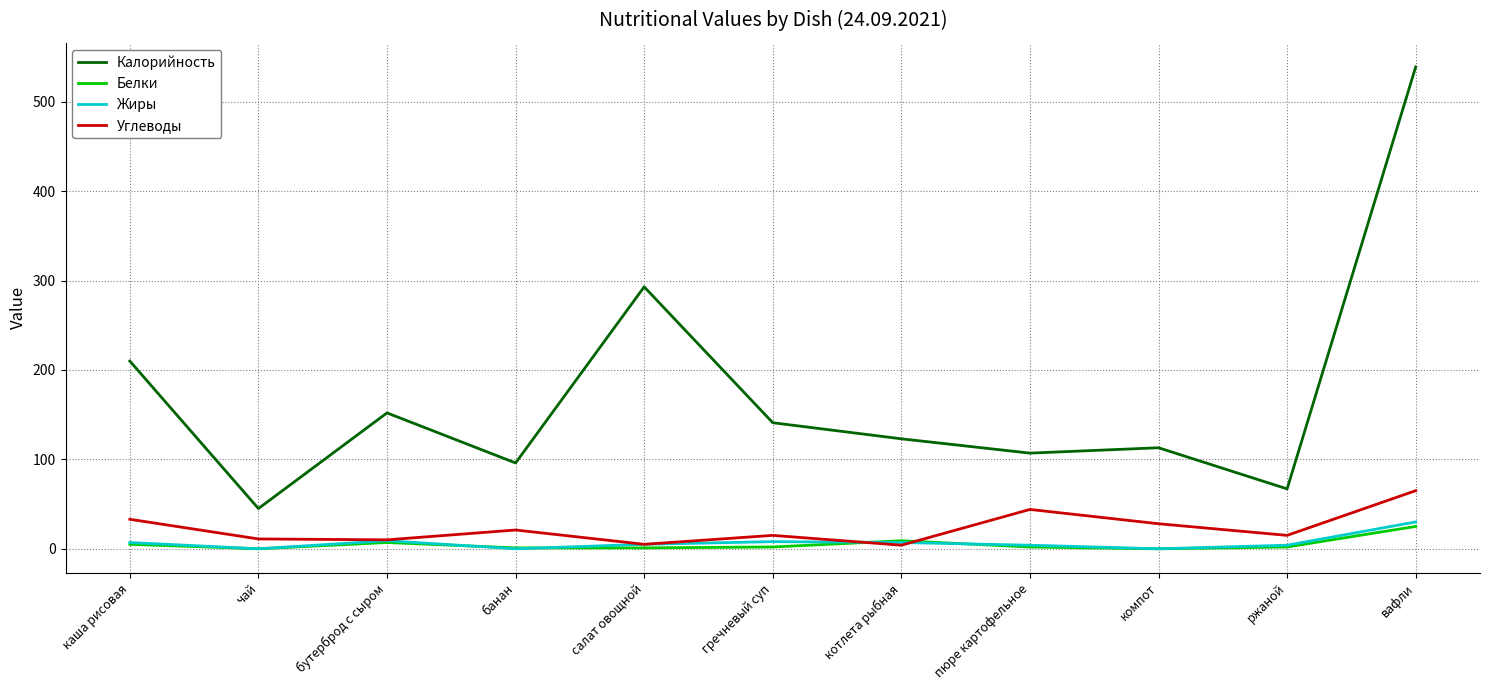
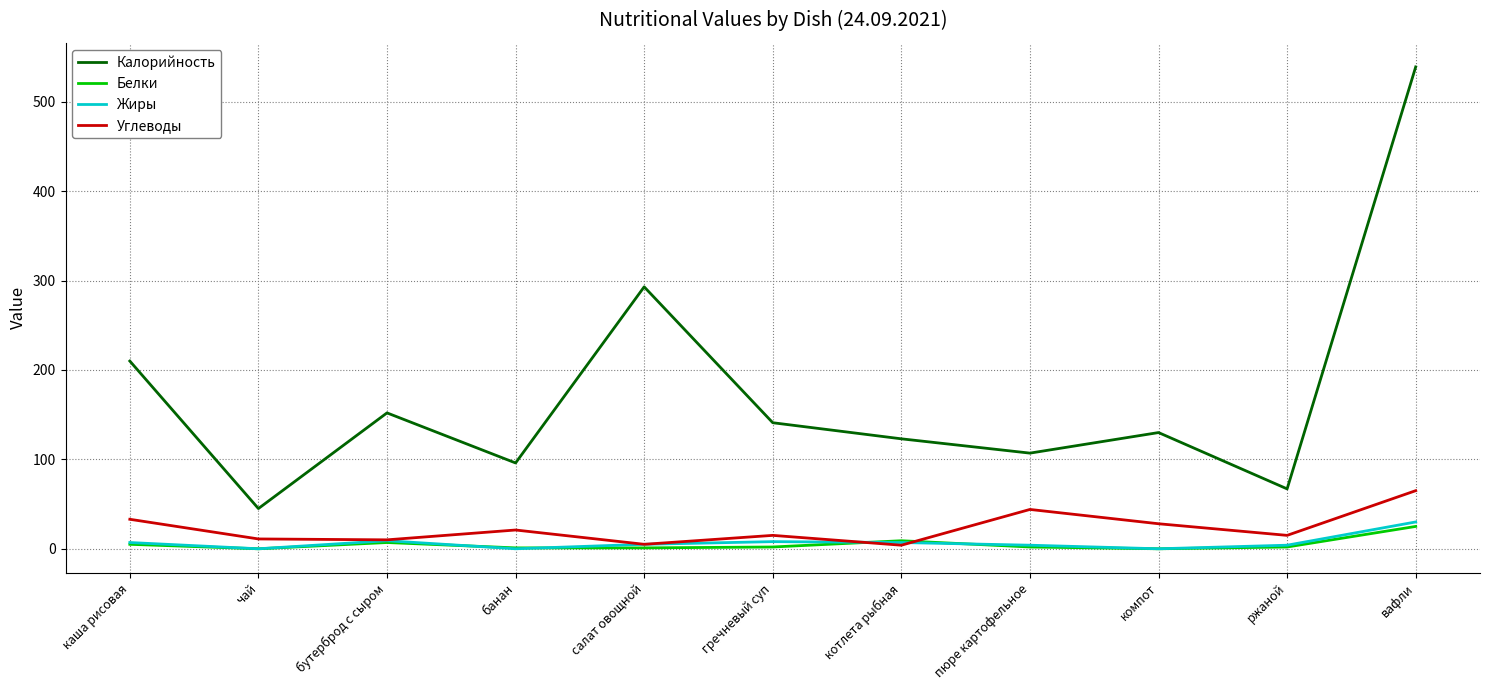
Калорийность, компот: 110 -> 130
